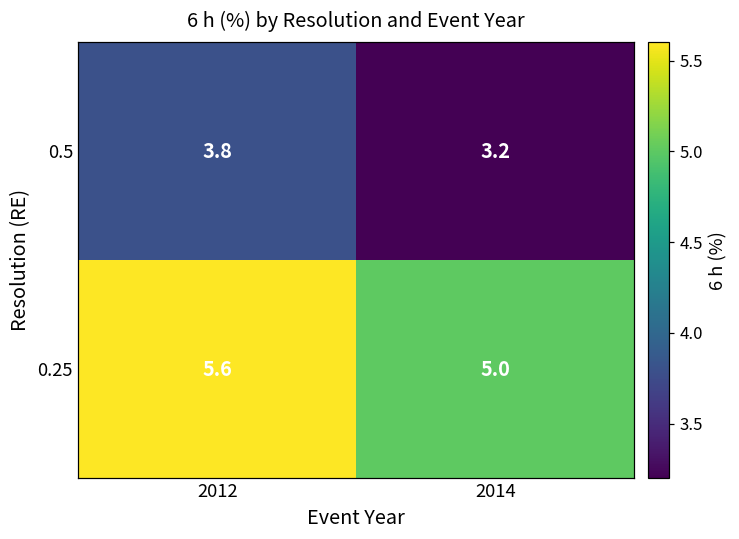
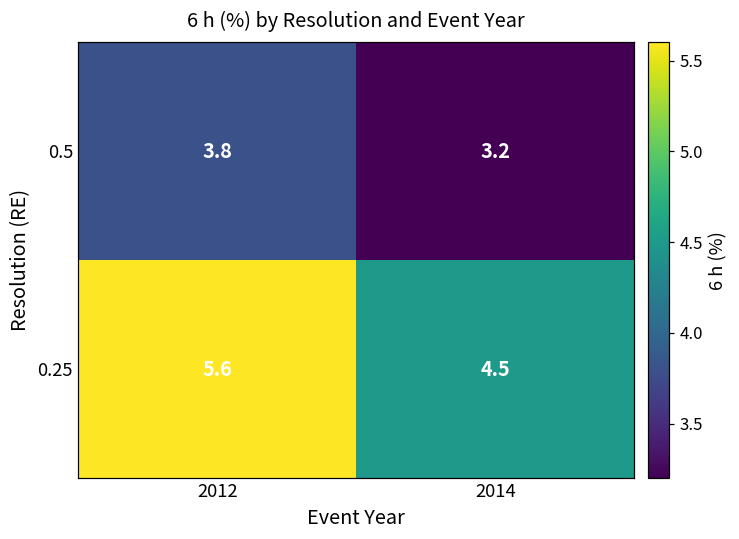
0.25, 2014: 5.0 -> 4.5
